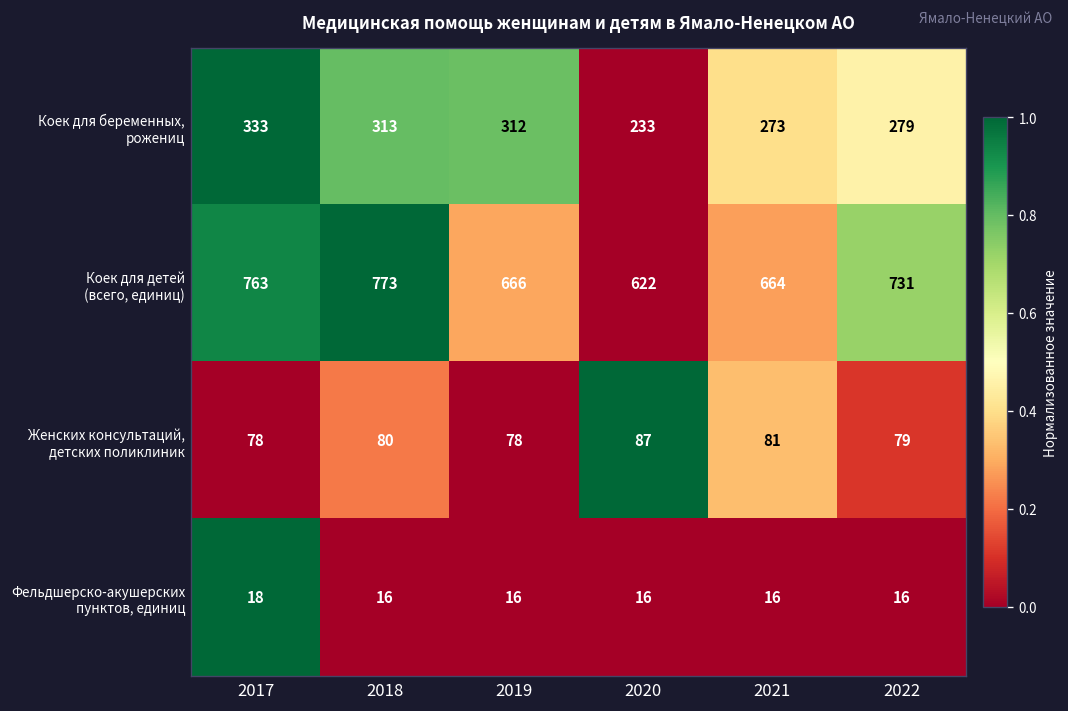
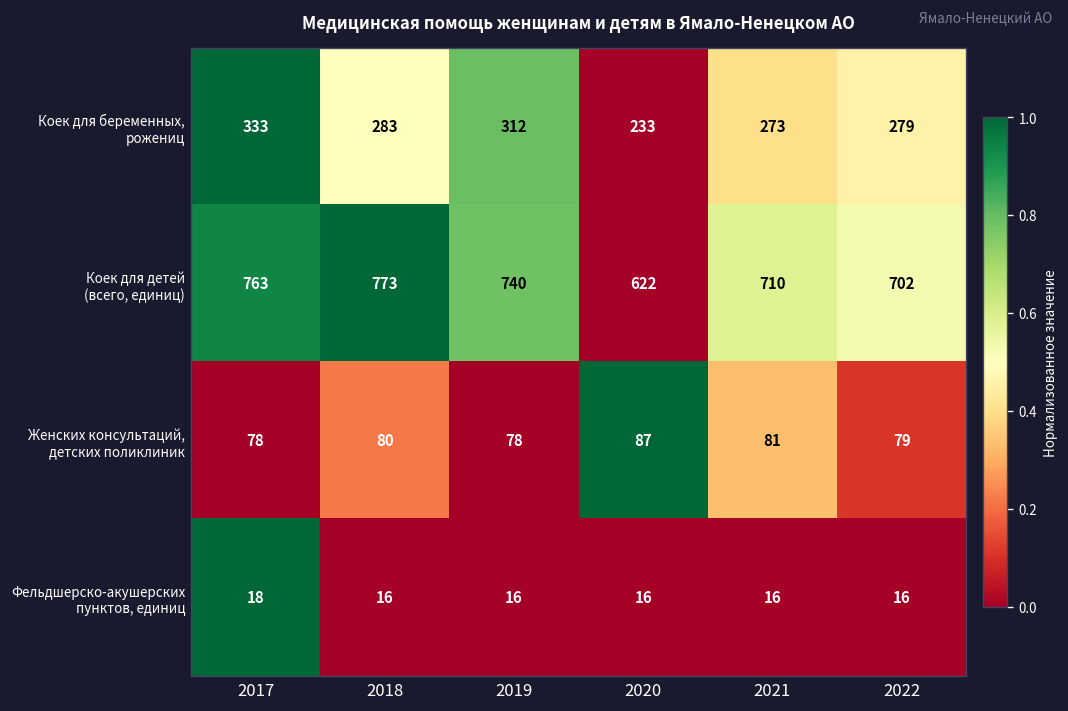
Коек для беременных, рожениц, 2018: 313 -> 283
Коек для детей (всего, единиц), 2019: 666 -> 740
Коек для детей (всего, единиц), 2021: 664 -> 710
Коек для детей (всего, единиц), 2022: 731 -> 702
